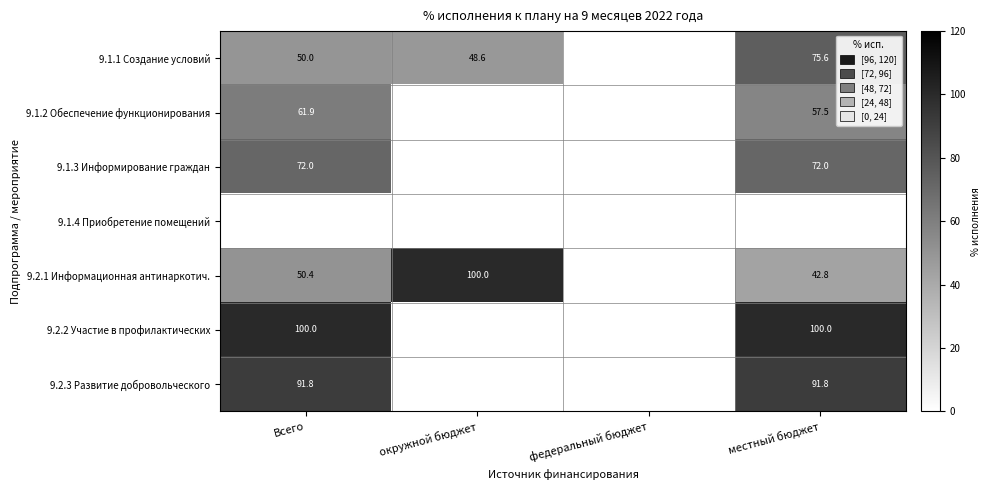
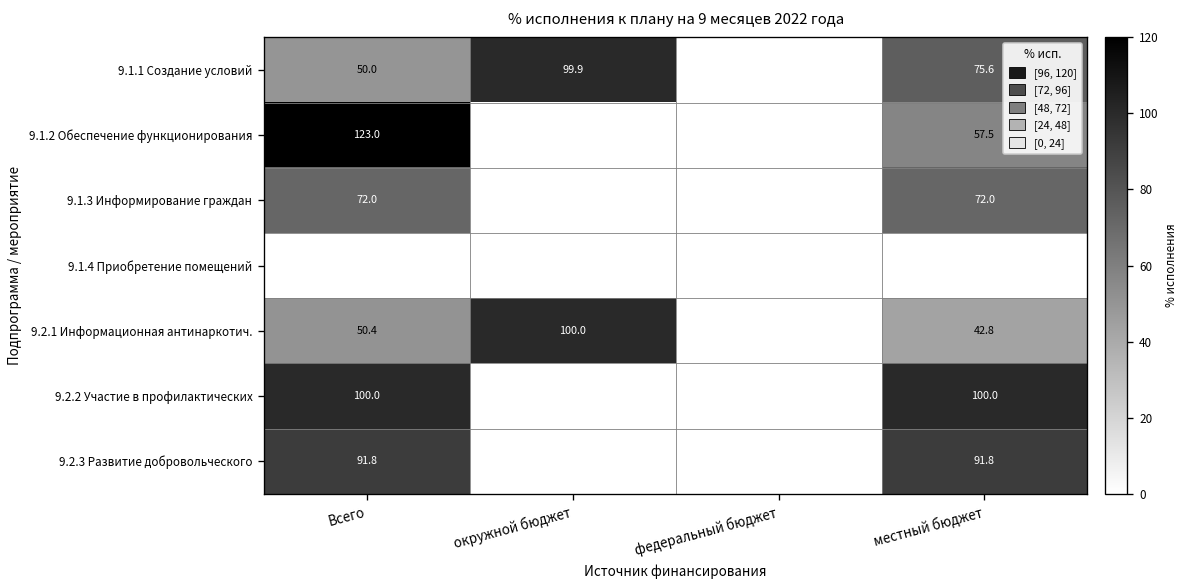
9.1.1 Создание условий, окружной бюджет: 48.6 -> 99.9
9.1.2 Обеспечение функционирования, Всего: 61.9 -> 123.0
